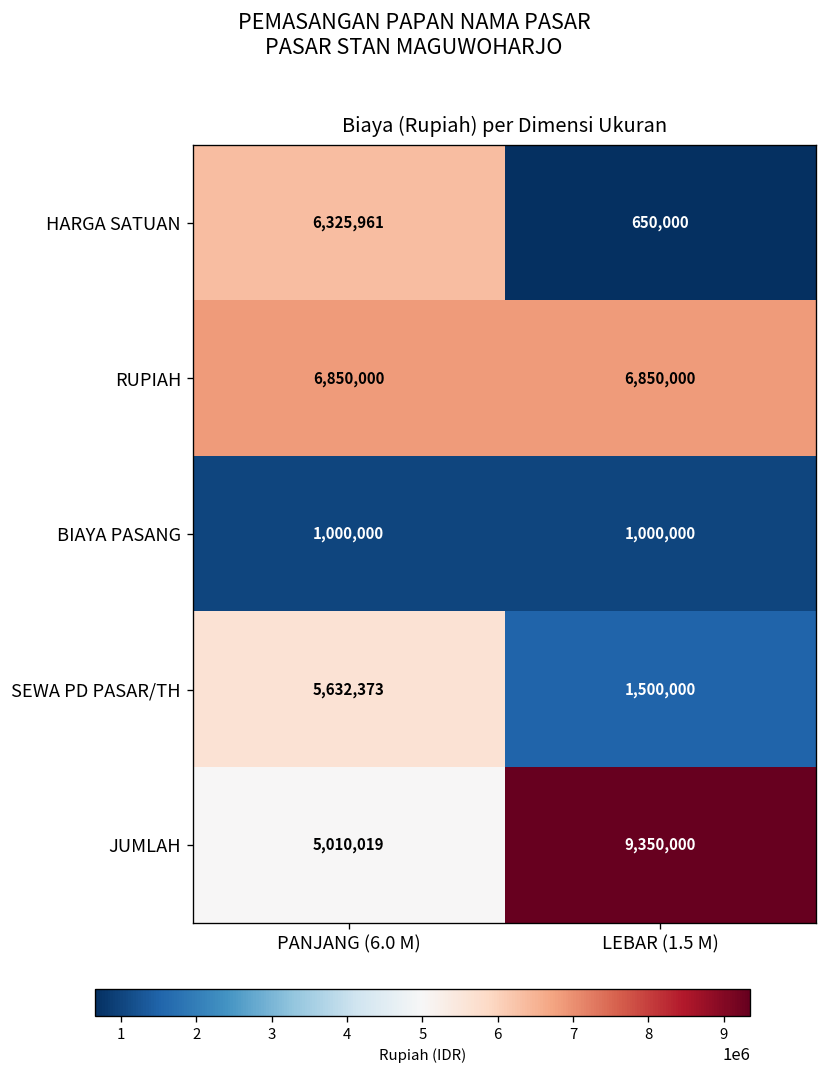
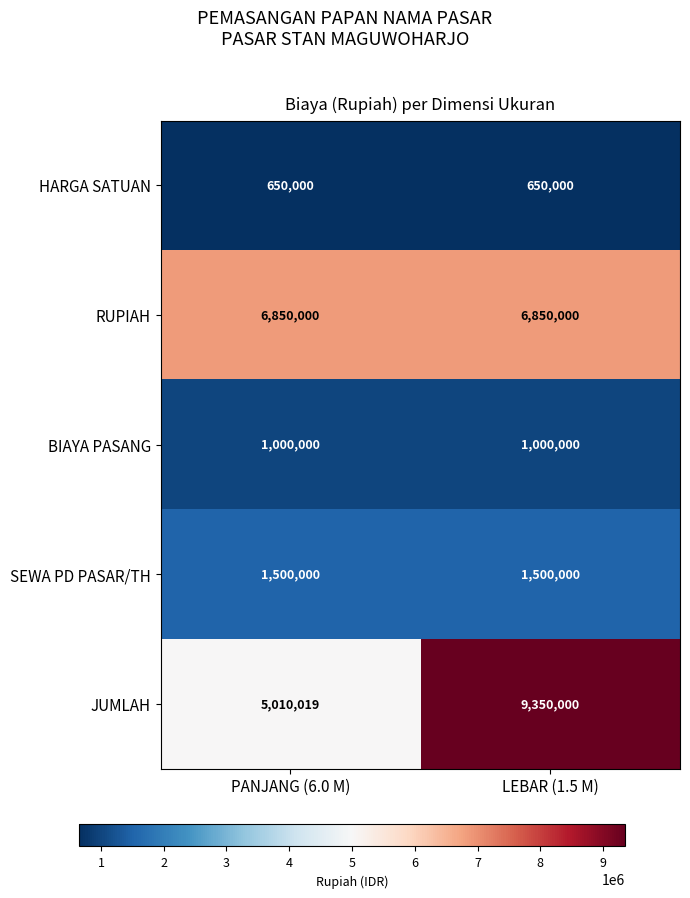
HARGA SATUAN, PANJANG (6.0 M): 6,325,961 -> 650,000
SEWA PD PASAR/TH, PANJANG (6.0 M): 5,632,373 -> 1,500,000
